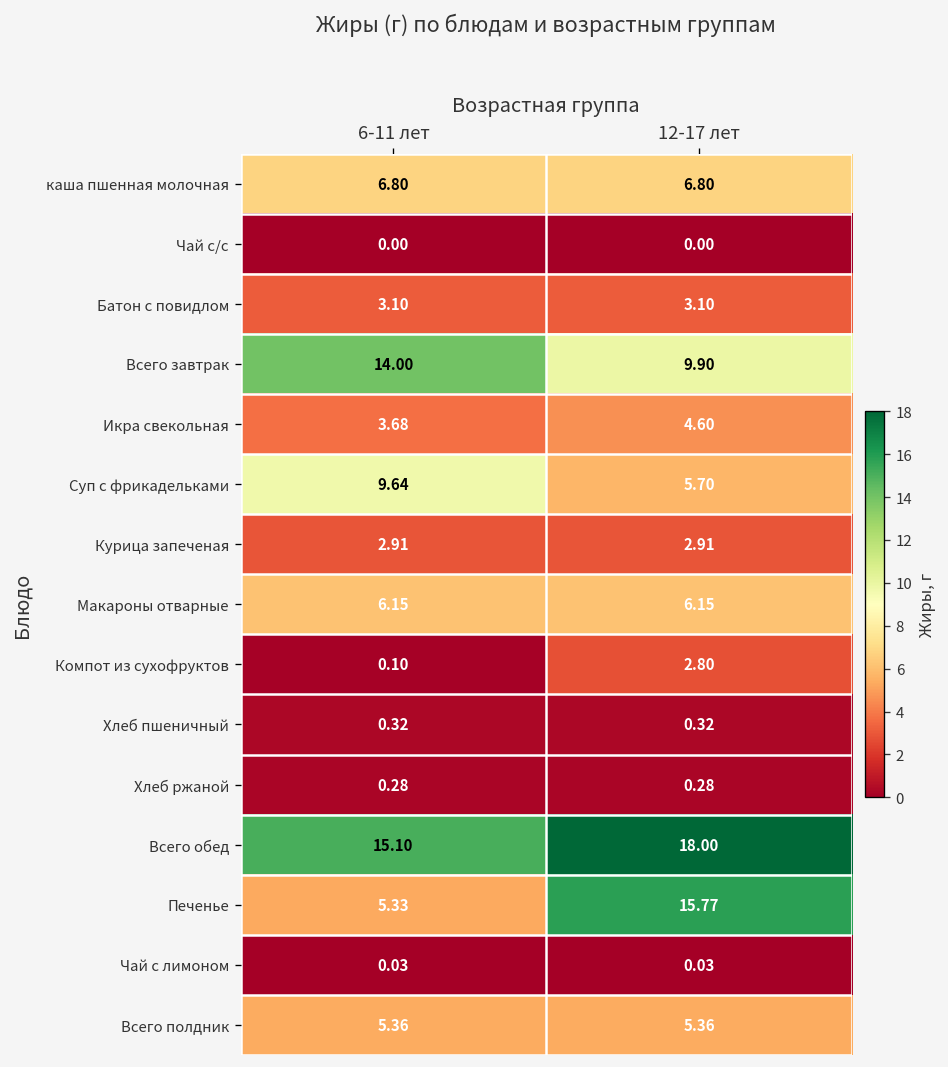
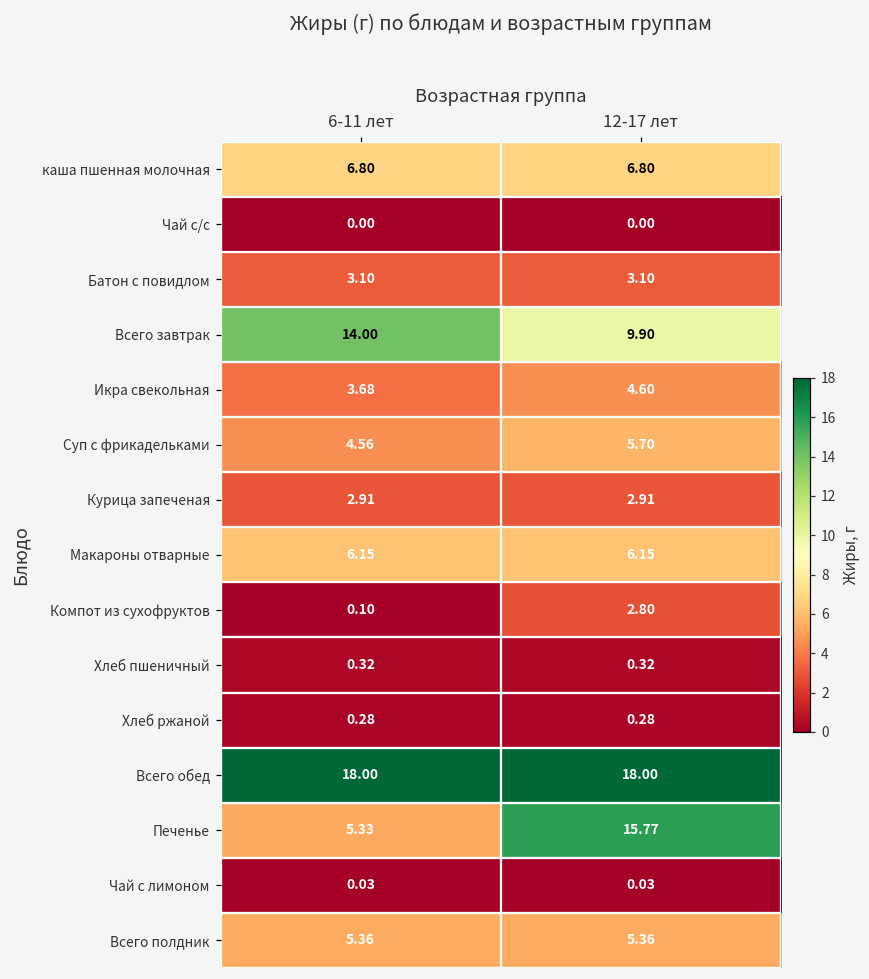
Суп с фрикадельками, 6-11 лет: 9.64 -> 4.56
Всего обед, 6-11 лет: 15.10 -> 18.00
